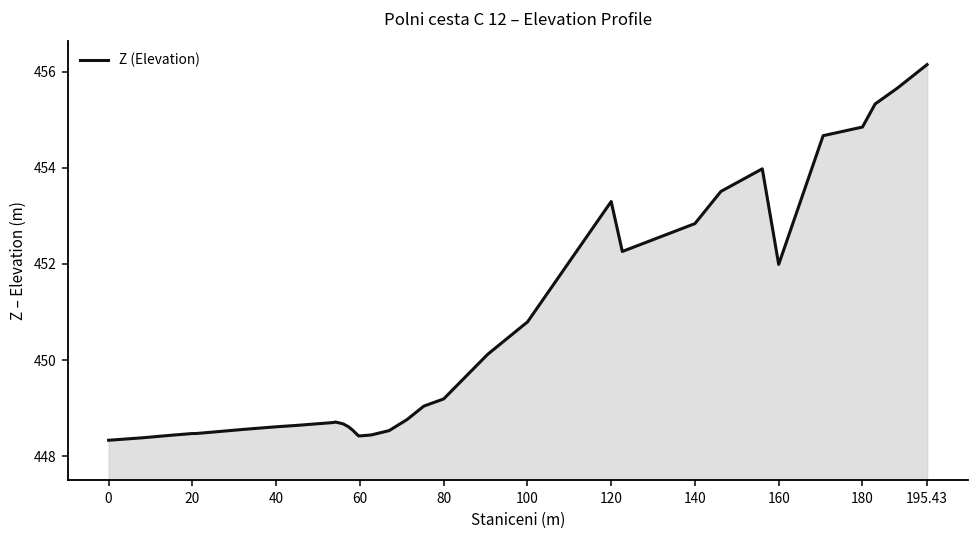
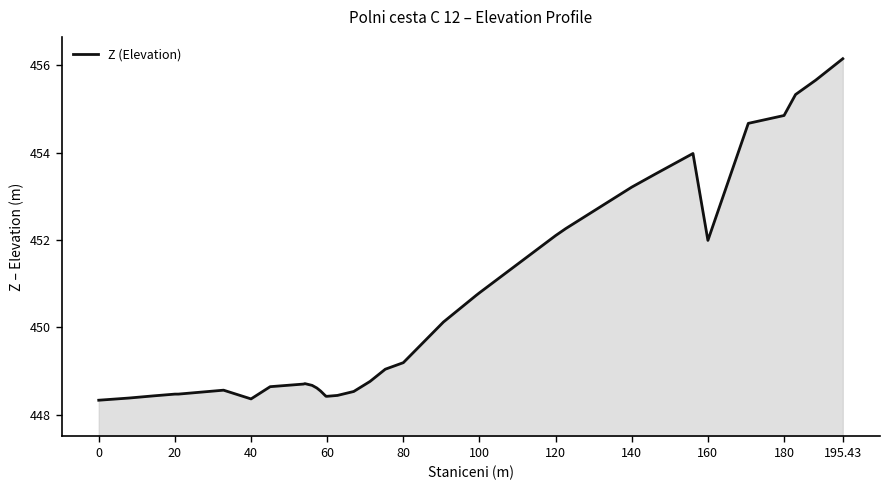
40: 448.6 -> 448.4
120: 453.3 -> 452.1
140: 452.8 -> 453.2
